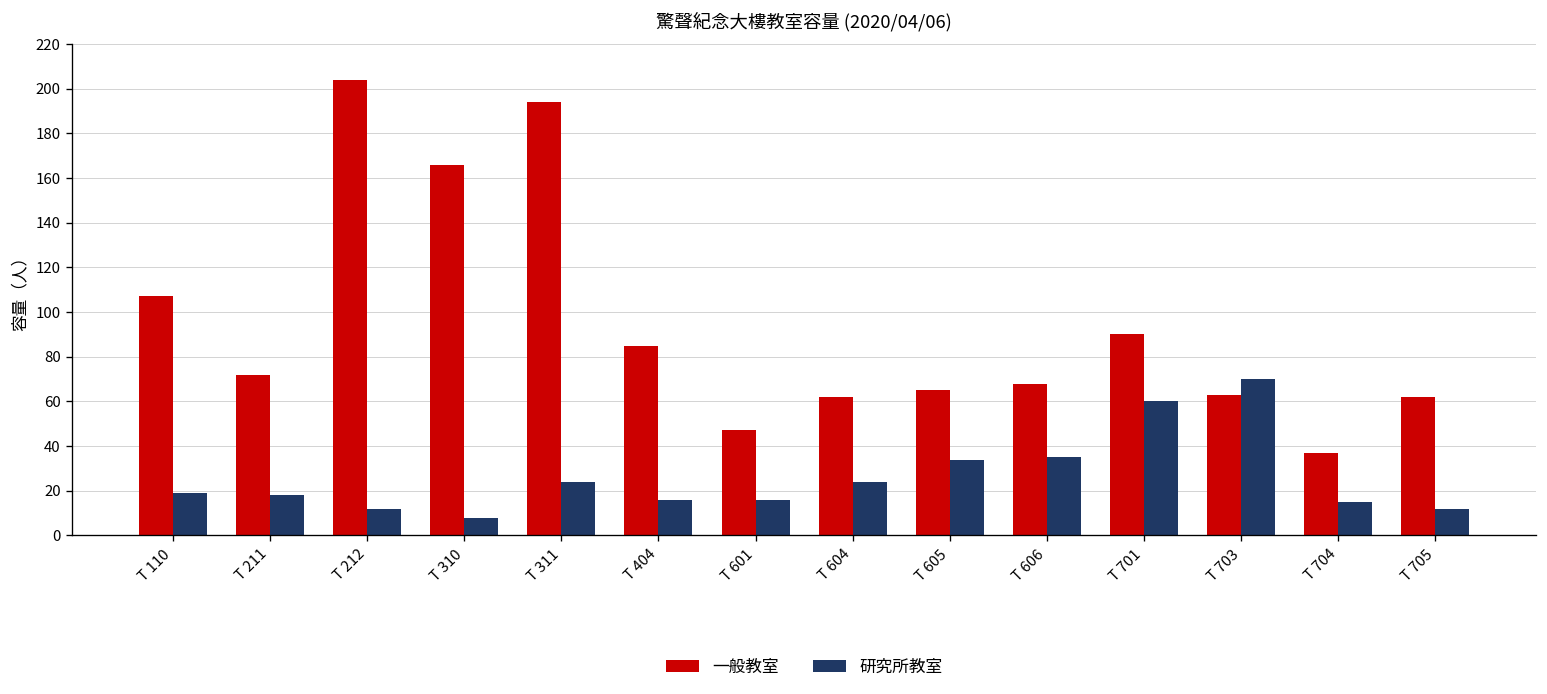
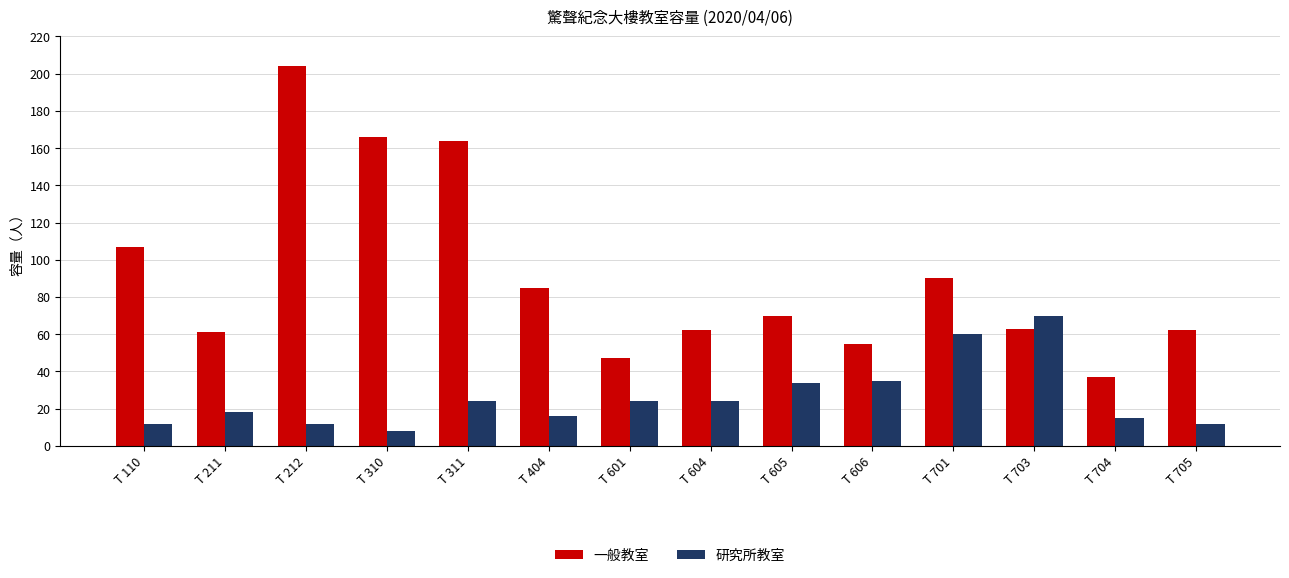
研究所教室, T 110: 19 -> 12
一般教室, T 211: 72 -> 61
一般教室, T 311: 194 -> 164
研究所教室, T 601: 16 -> 24
一般教室, T 605: 65 -> 70
一般教室, T 606: 68 -> 55
